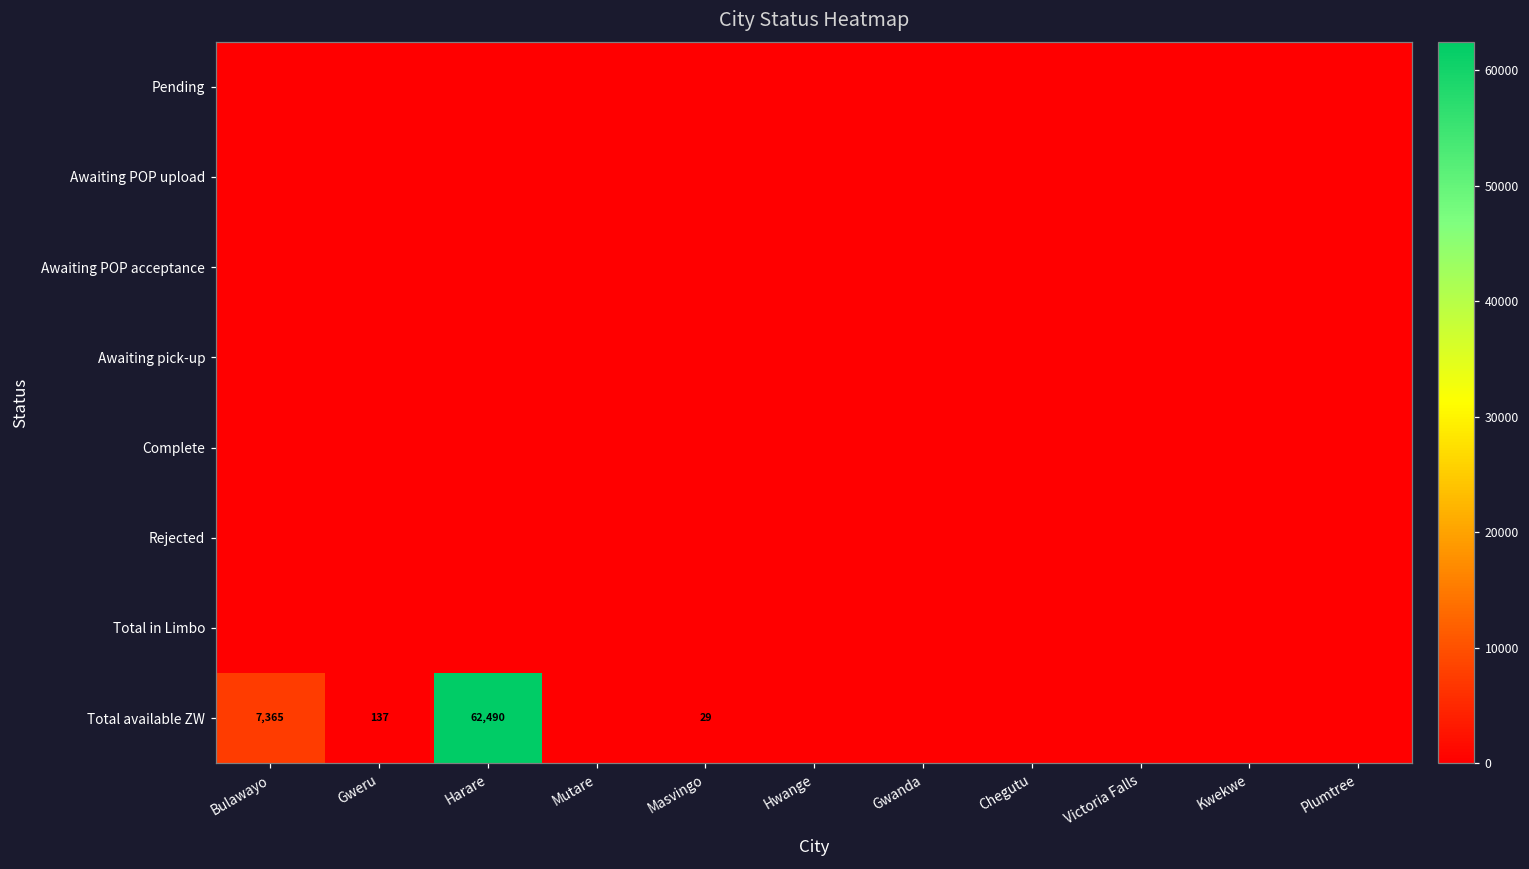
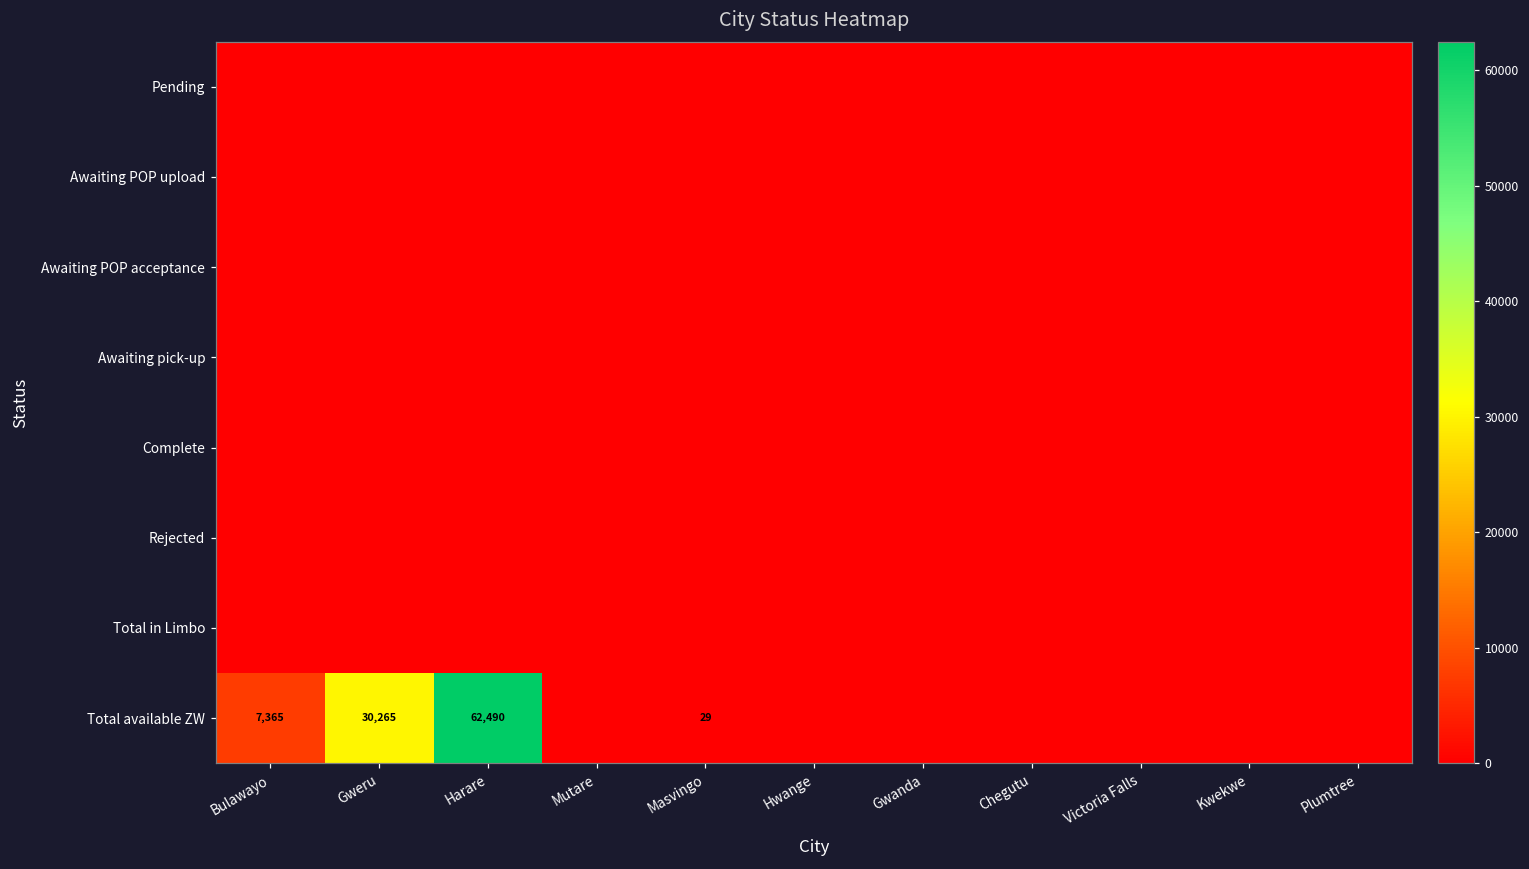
Total available ZW, Gweru: 137 -> 30,265
